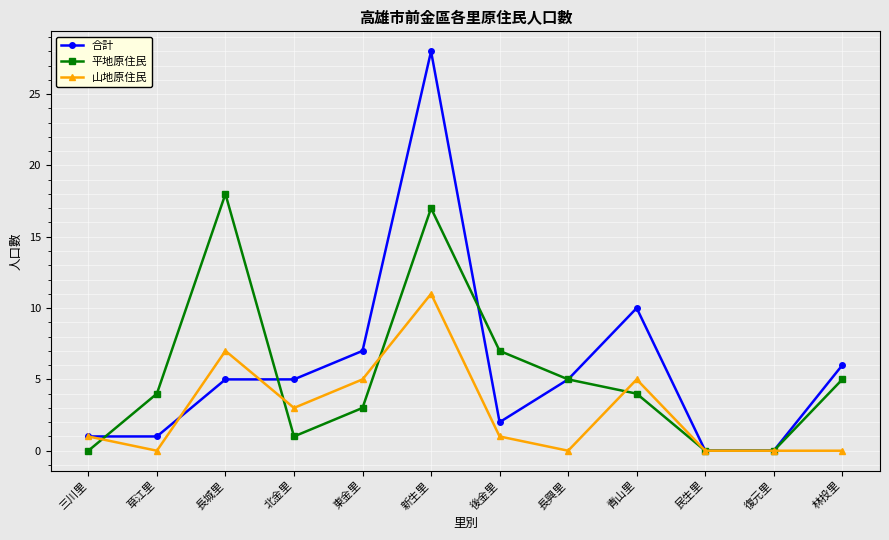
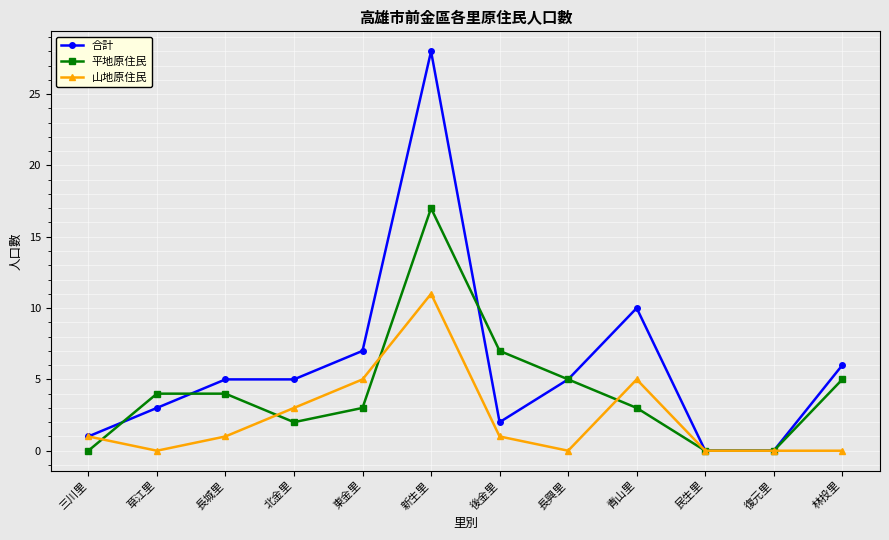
合計, 草江里: 1 -> 3
平地原住民, 長城里: 18 -> 4
山地原住民, 長城里: 7 -> 1
平地原住民, 北金里: 1 -> 2
平地原住民, 青山里: 4 -> 3
